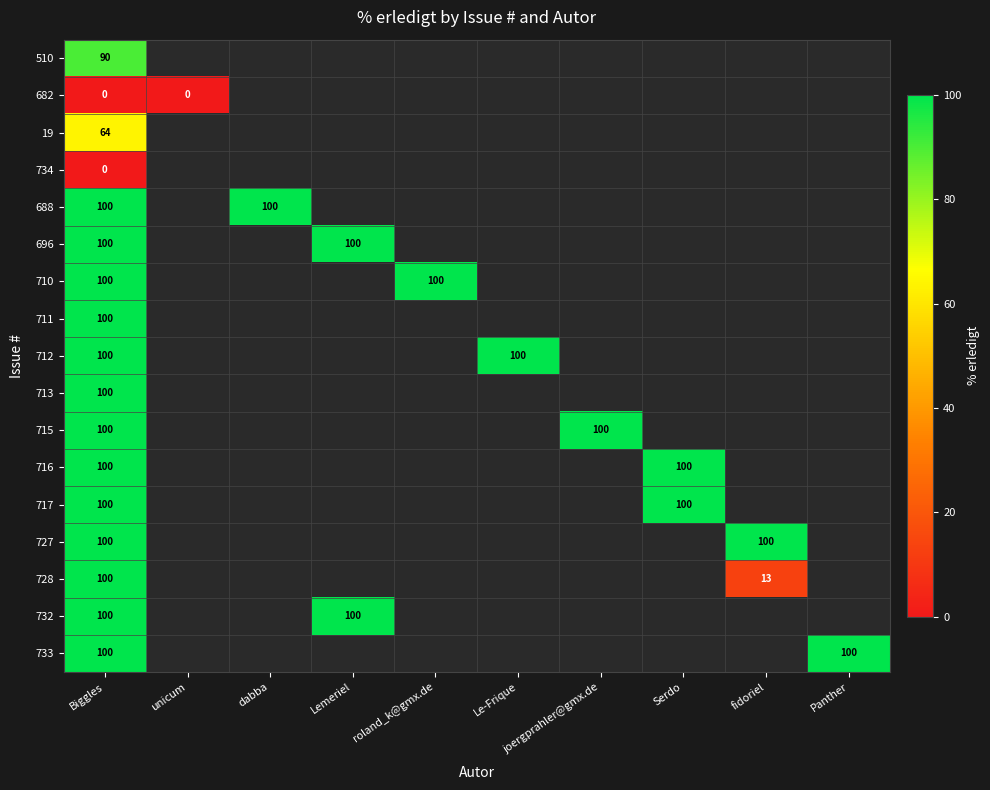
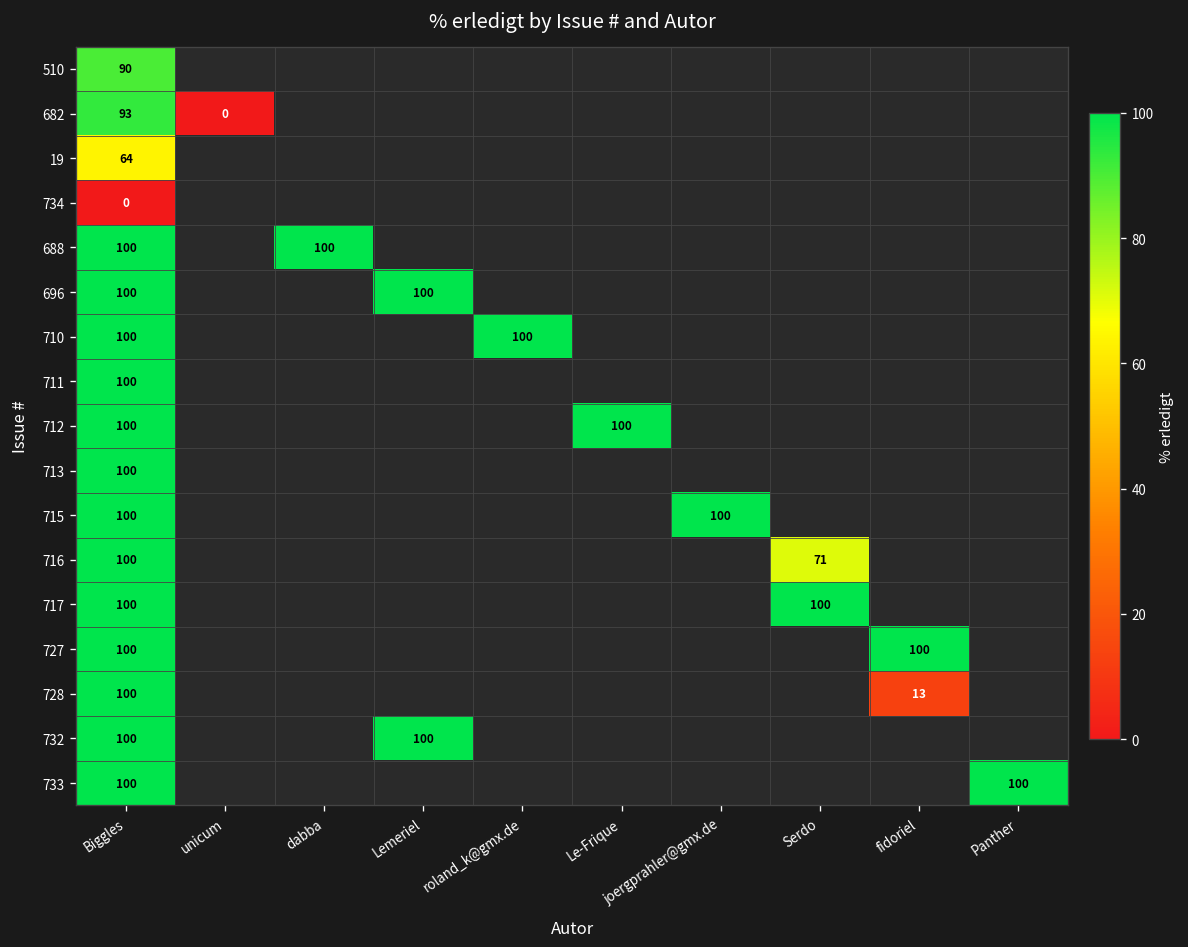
682, Biggles: 0 -> 93
716, Serdo: 100 -> 71
